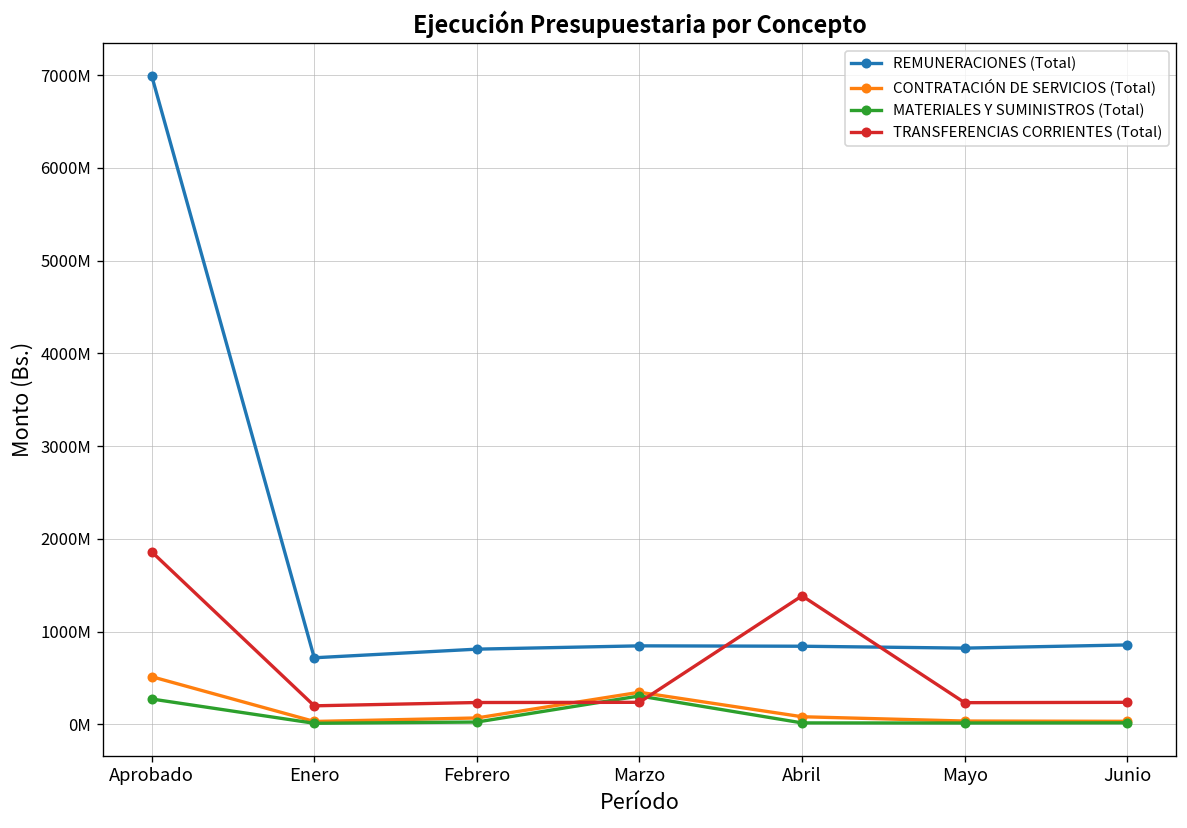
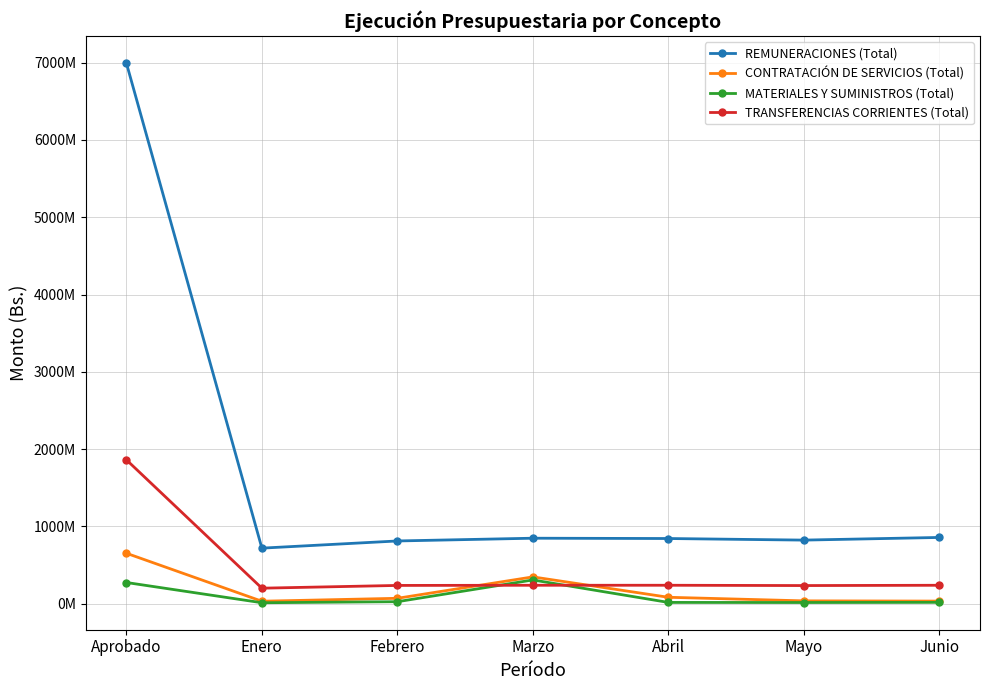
CONTRATACIÓN DE SERVICIOS (Total), Aprobado: 500000000 -> 700000000
TRANSFERENCIAS CORRIENTES (Total), Abril: 1400000000 -> 200000000
